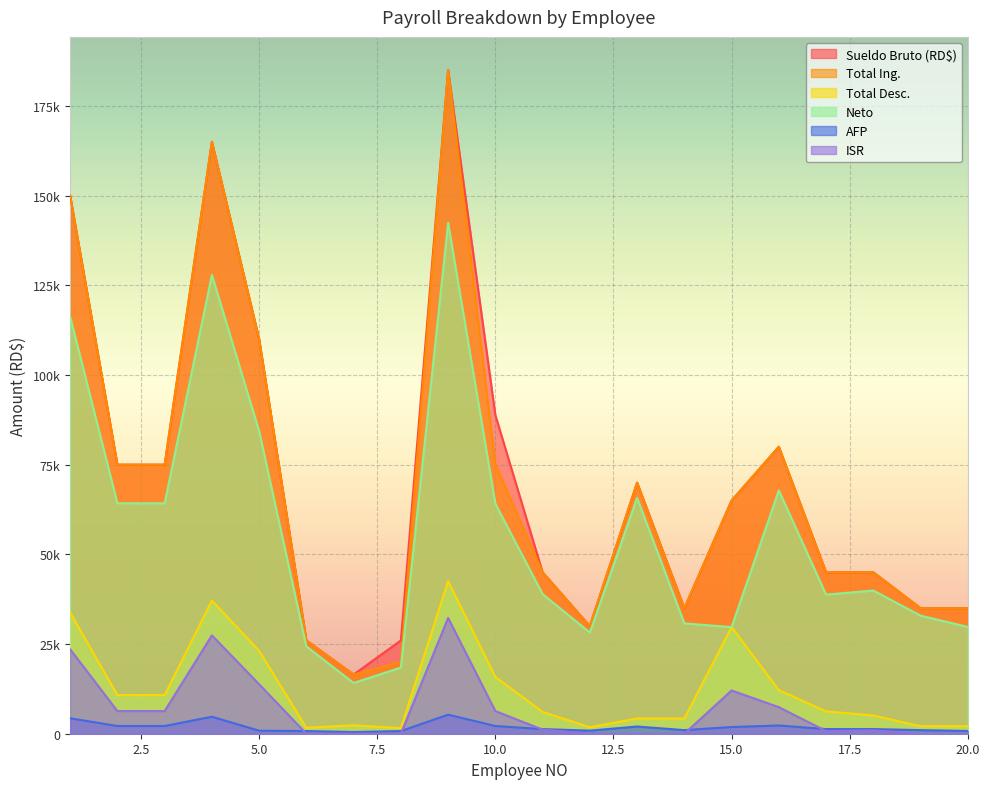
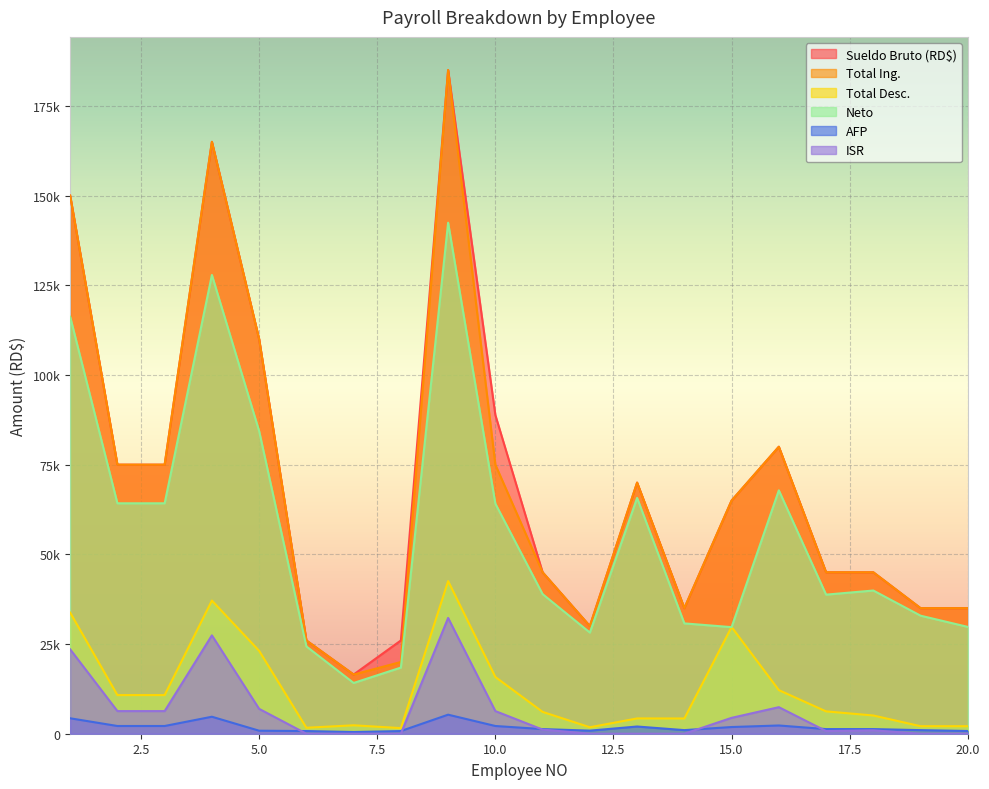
ISR, 5.0: 14000 -> 7000
ISR, 15.0: 12000 -> 4000
